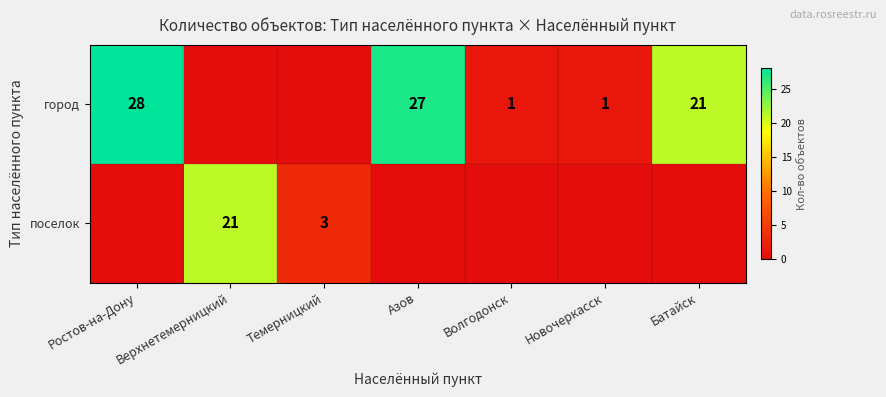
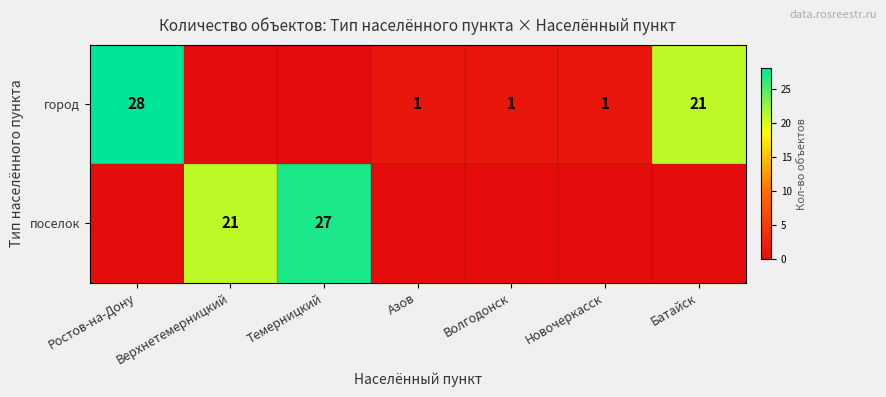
город, Азов: 27 -> 1
поселок, Темерницкий: 3 -> 27
